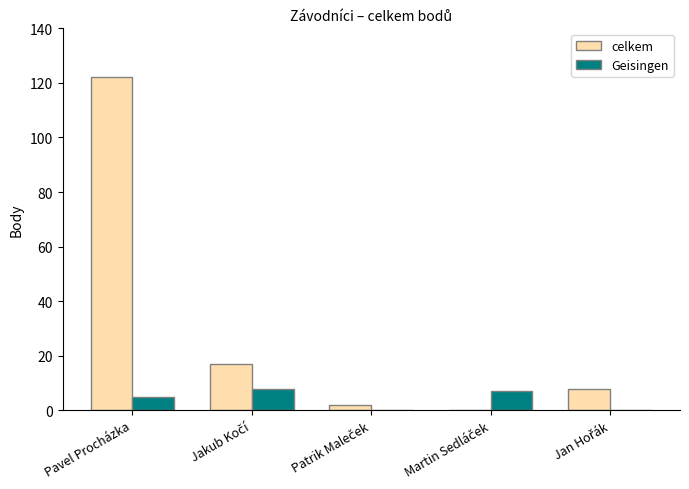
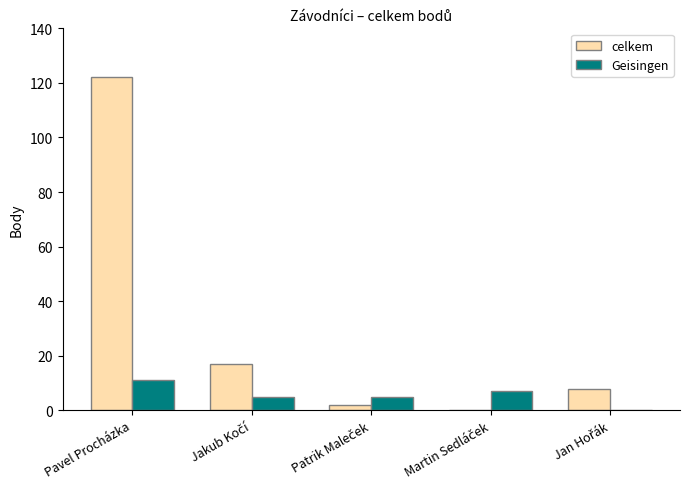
Geisingen, Pavel Procházka: 5 -> 11
Geisingen, Jakub Kočí: 8 -> 5
Geisingen, Patrik Maleček: 0 -> 5
